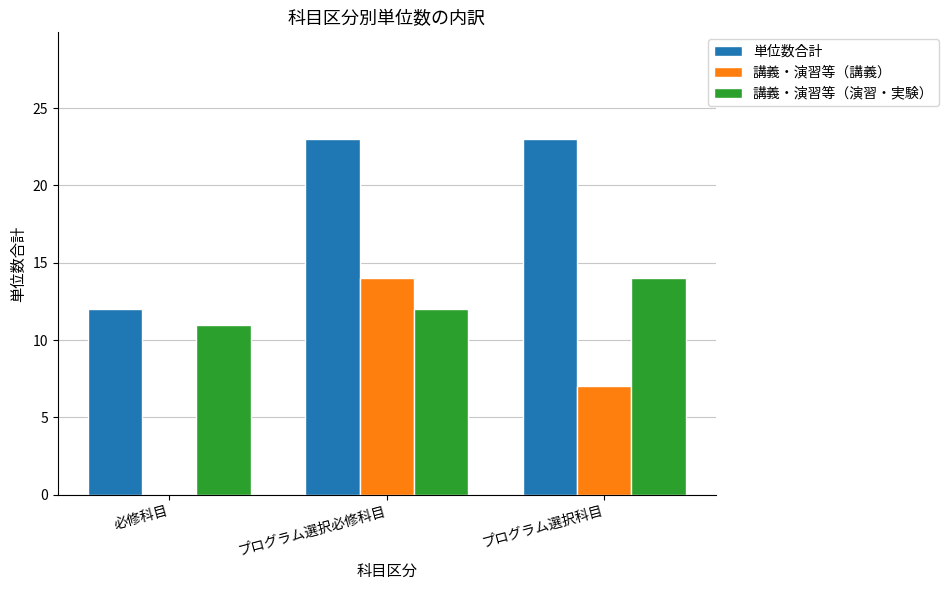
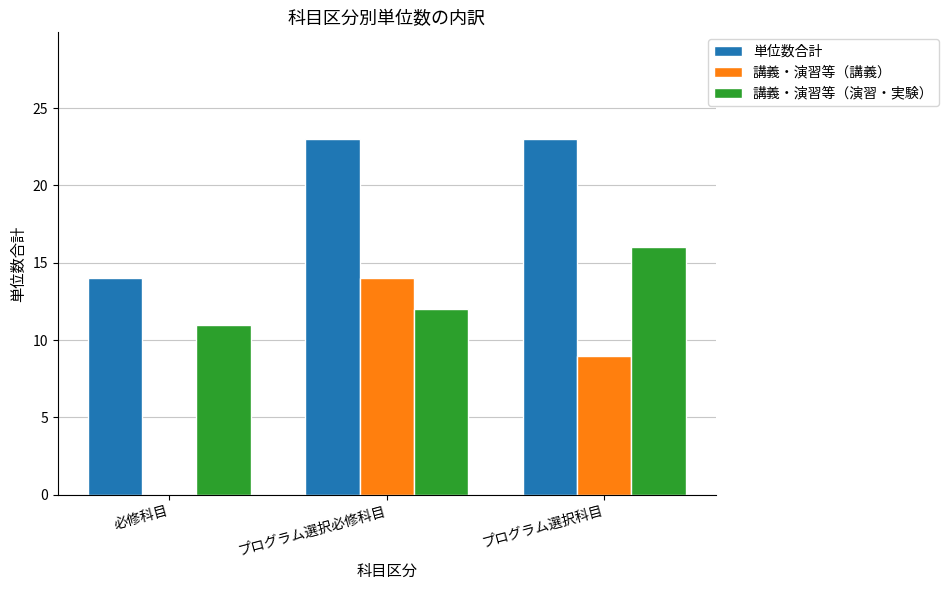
単位数合計, 必修科目: 12 -> 14
講義・演習等（講義）, プログラム選択科目: 7 -> 9
講義・演習等（演習・実験）, プログラム選択科目: 14 -> 16
